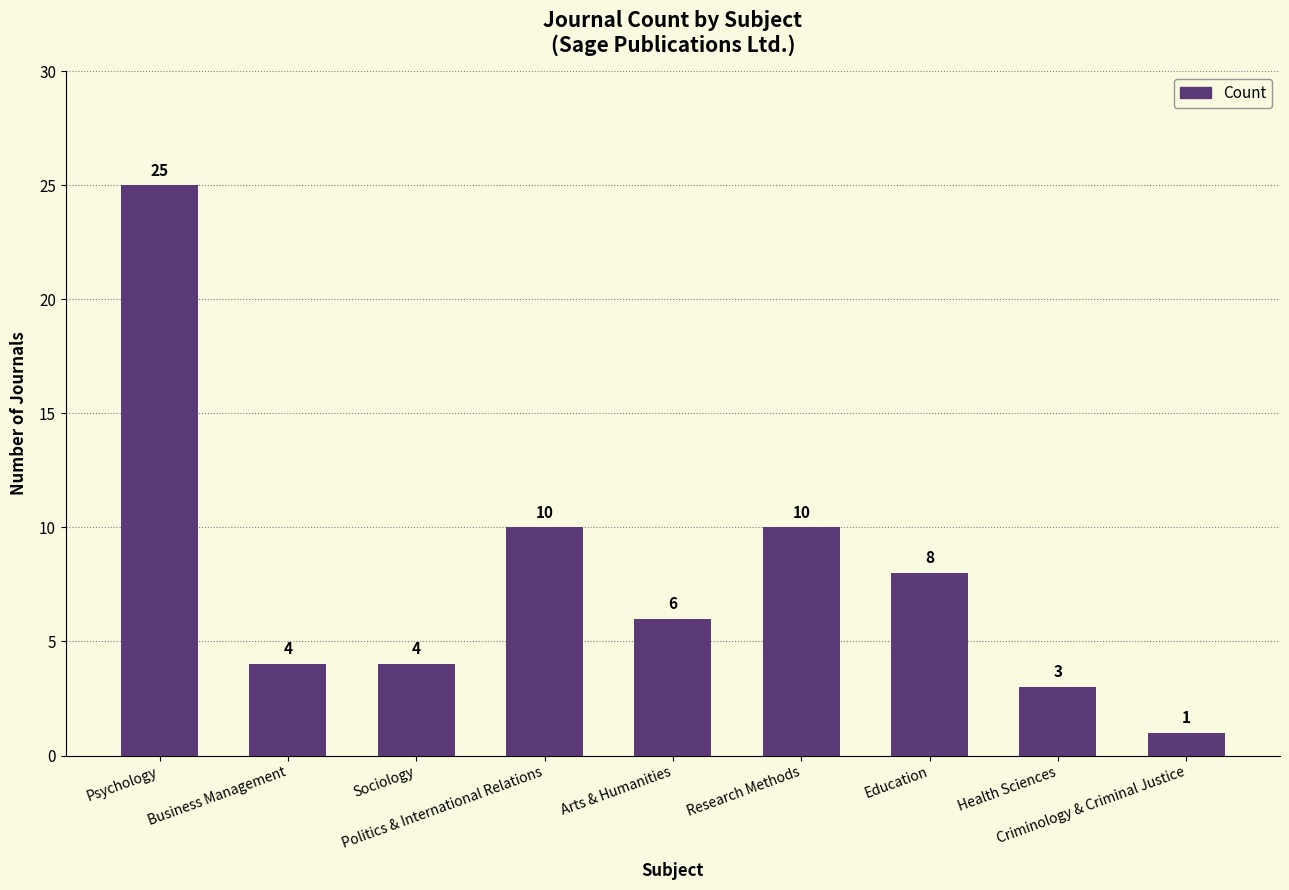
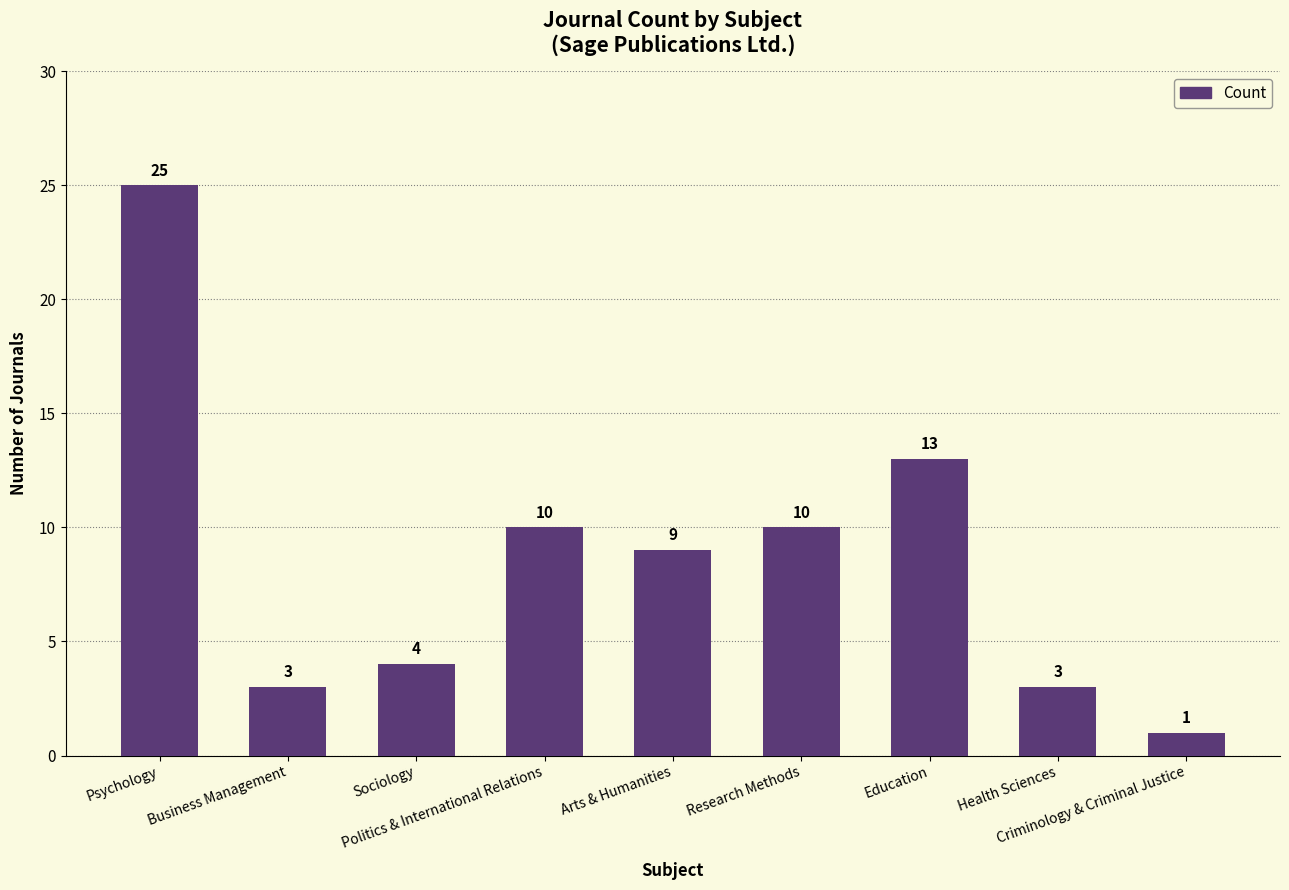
Business Management: 4 -> 3
Arts & Humanities: 6 -> 9
Education: 8 -> 13
